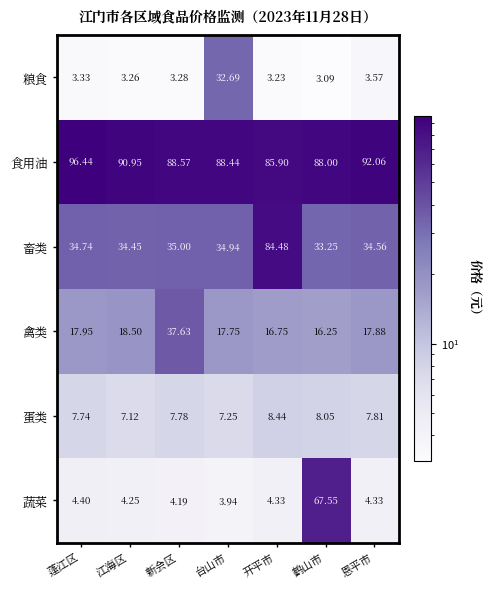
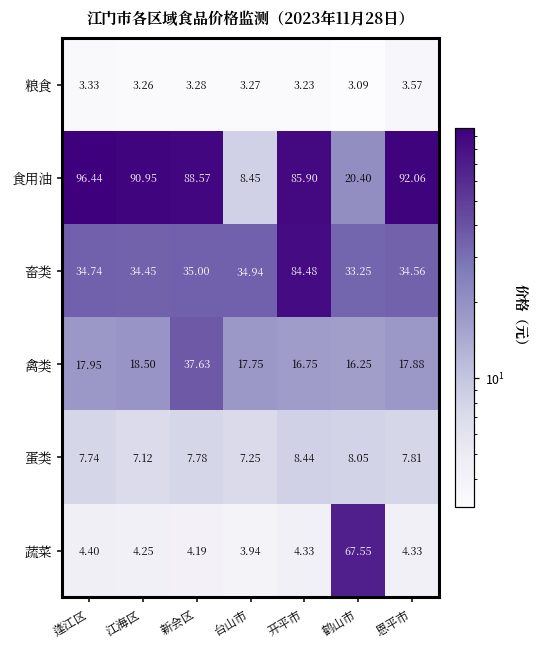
粮食, 台山市: 32.69 -> 3.27
食用油, 台山市: 88.44 -> 8.45
食用油, 鹤山市: 88.00 -> 20.40
